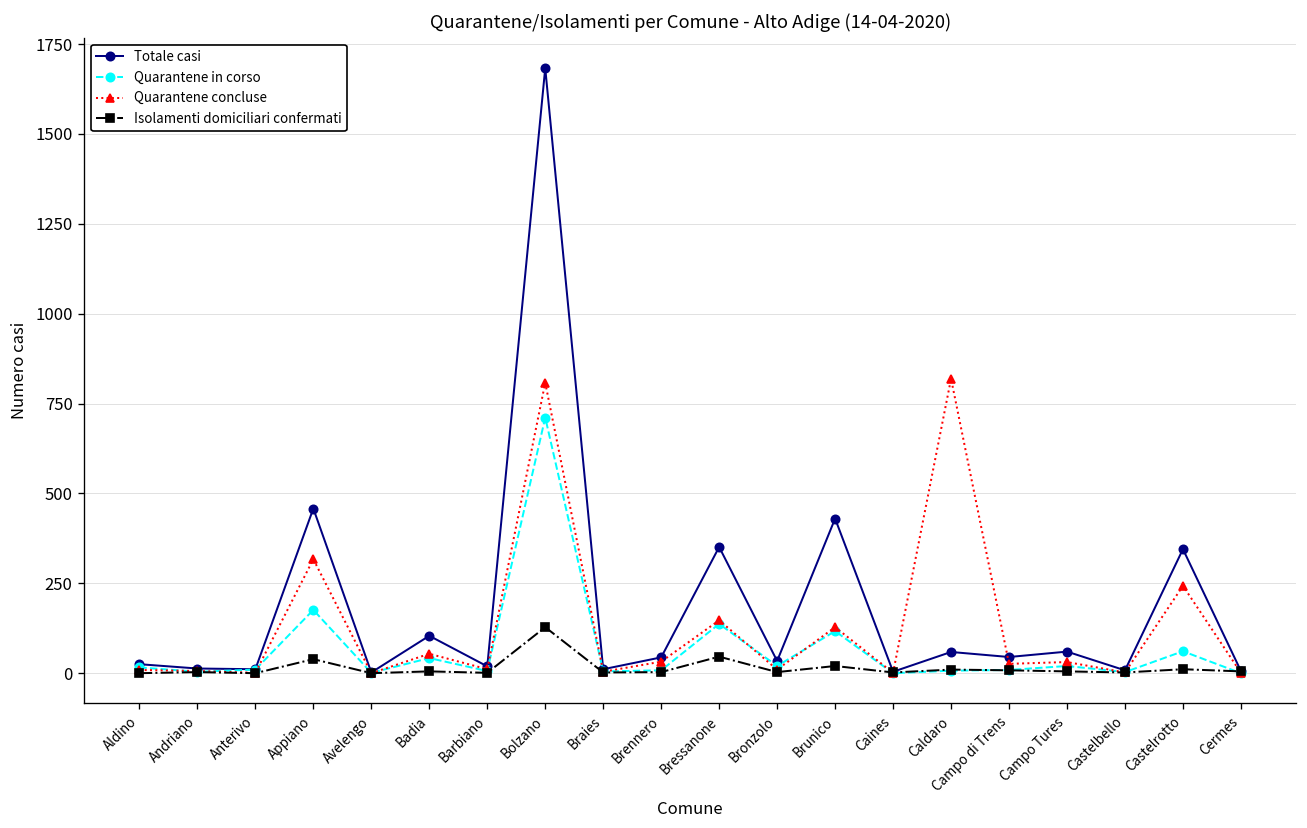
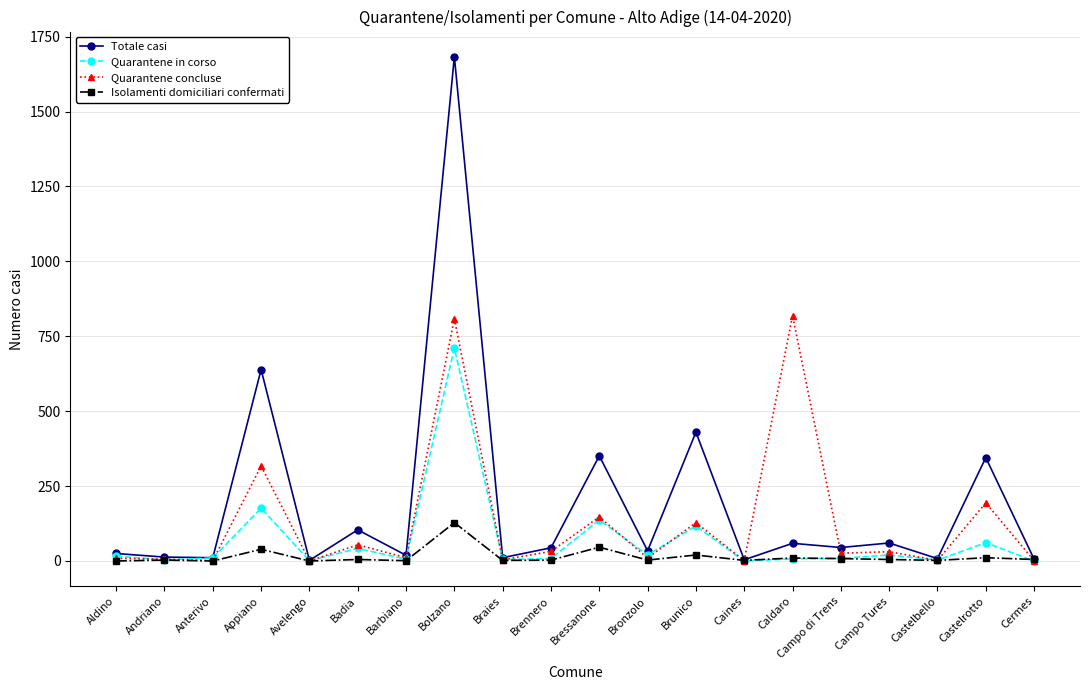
Totale casi, Appiano: 460 -> 640
Quarantene concluse, Castelrotto: 240 -> 190
